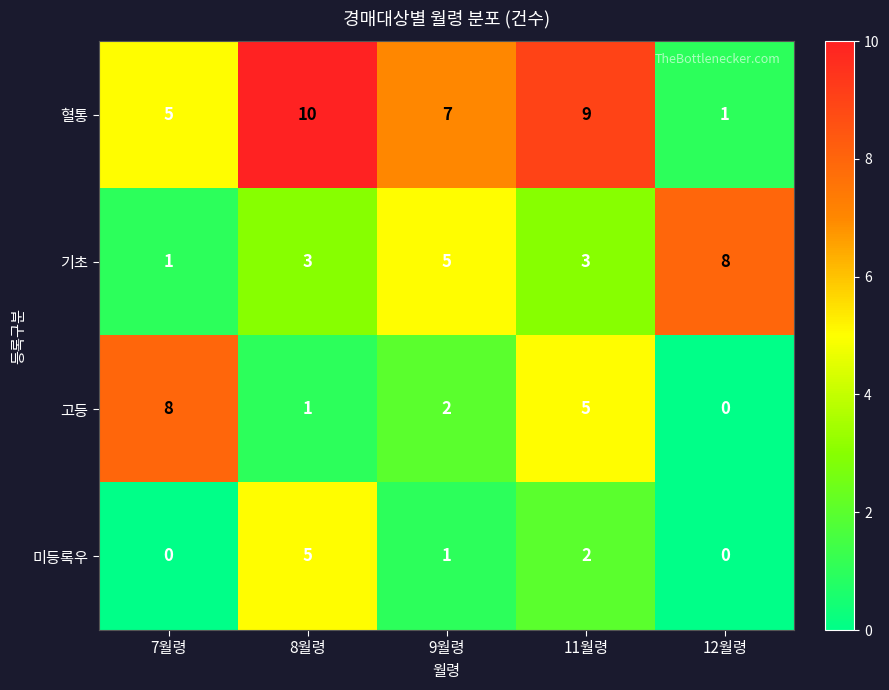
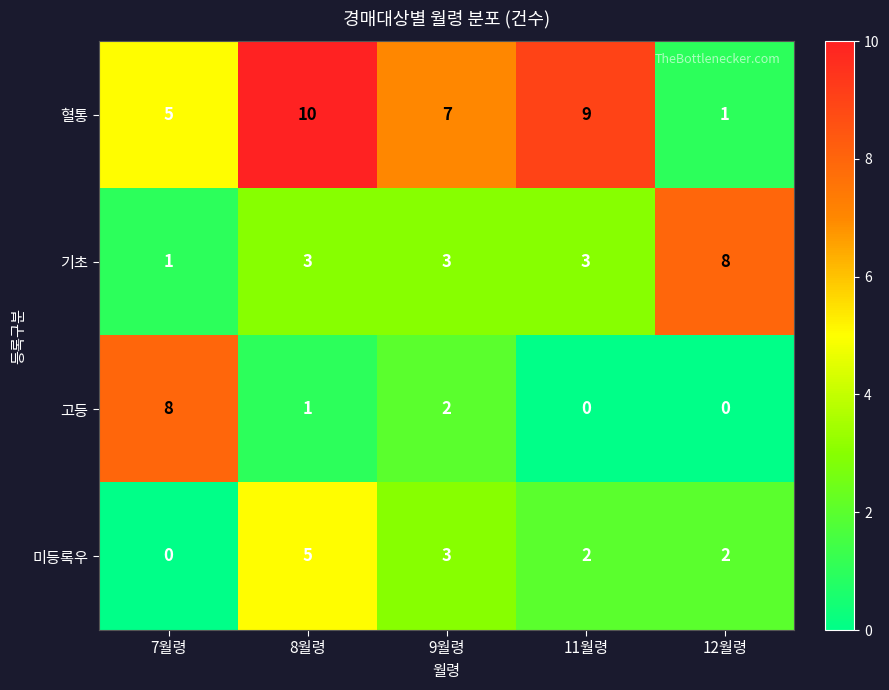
기초, 9월령: 5 -> 3
고등, 11월령: 5 -> 0
미등록우, 9월령: 1 -> 3
미등록우, 12월령: 0 -> 2
